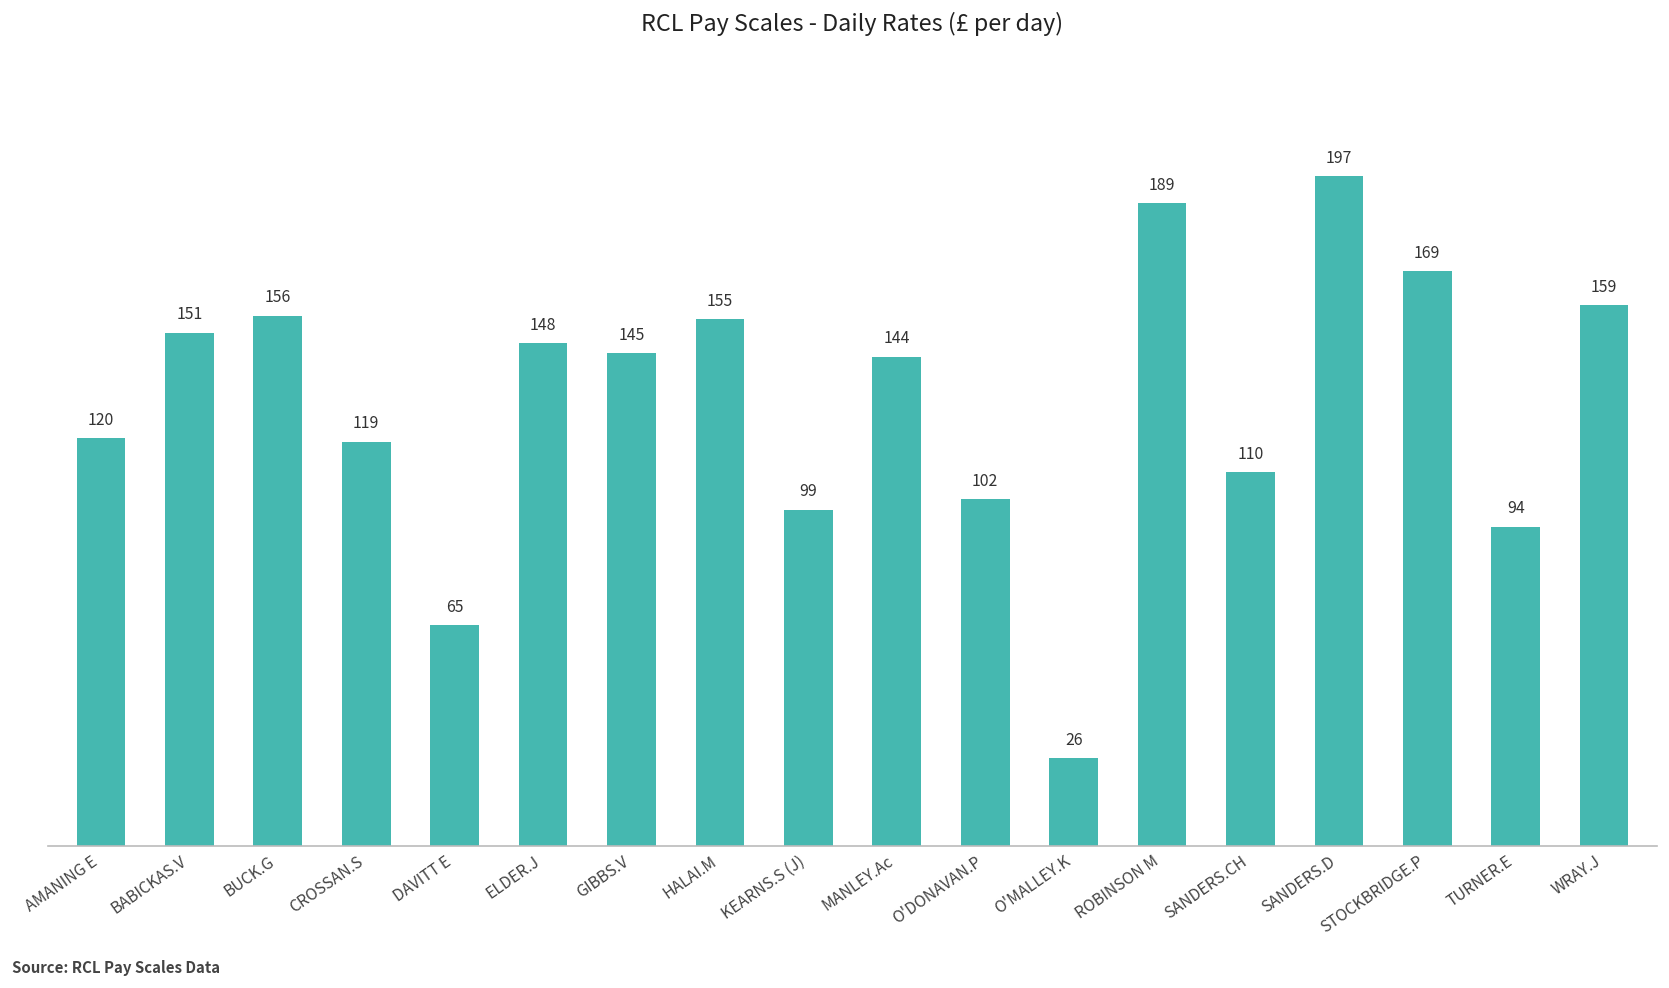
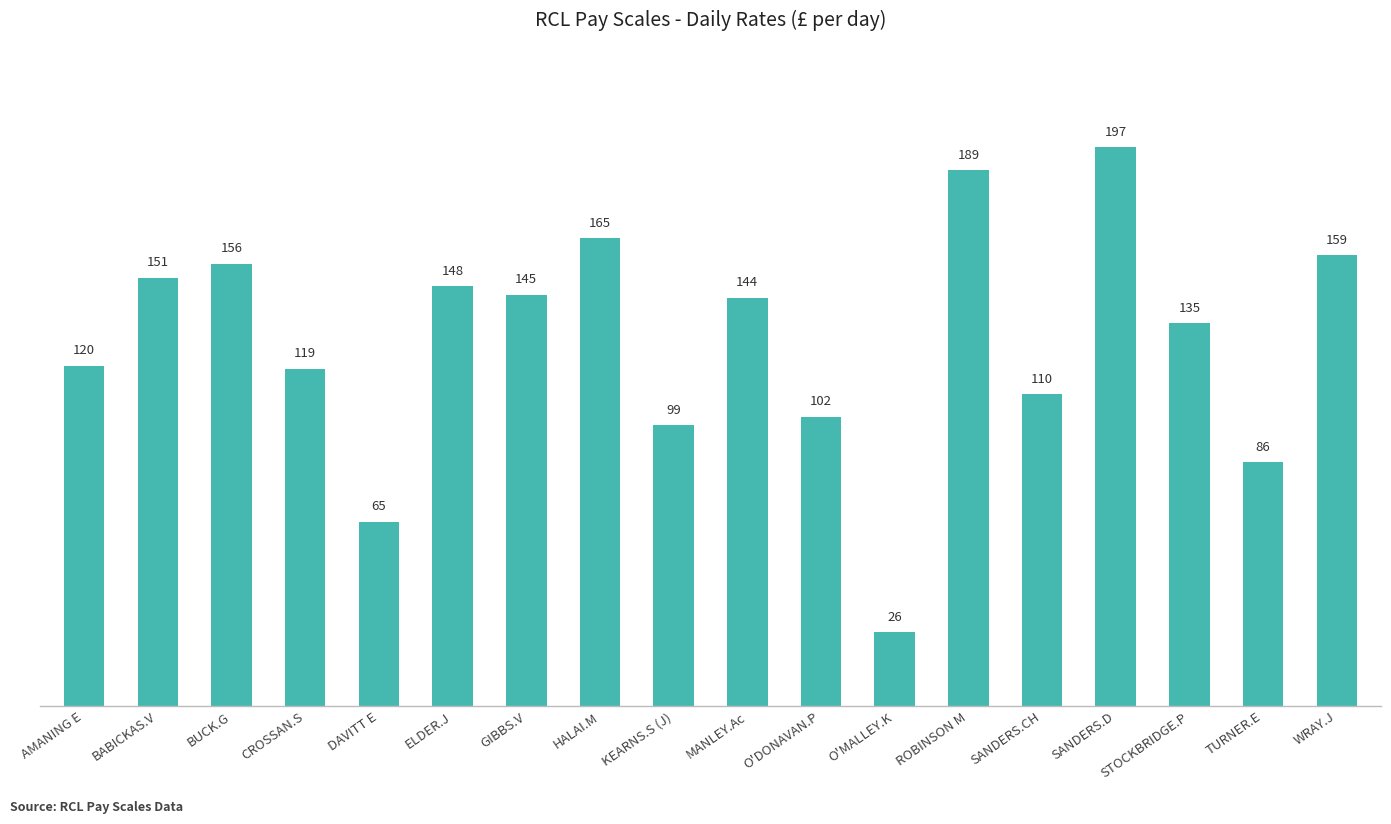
HALAI.M: 155 -> 165
STOCKBRIDGE.P: 169 -> 135
TURNER.E: 94 -> 86
